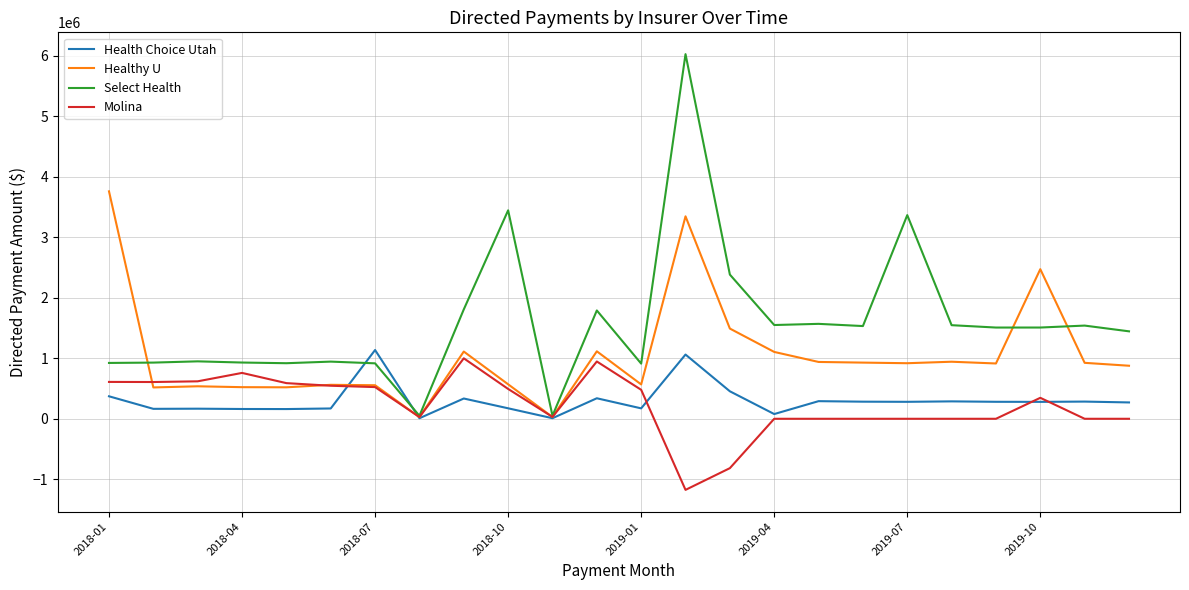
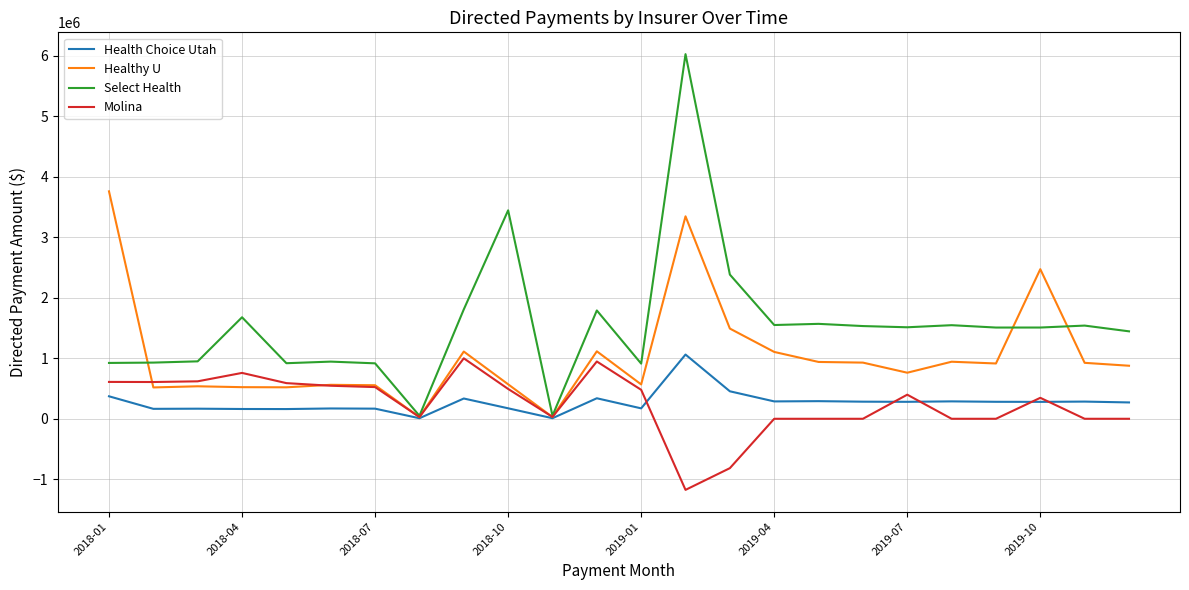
Select Health, 2018-04: 900000 -> 1700000
Health Choice Utah, 2018-07: 1100000 -> 200000
Health Choice Utah, 2019-04: 100000 -> 300000
Healthy U, 2019-07: 900000 -> 800000
Select Health, 2019-07: 3400000 -> 1500000
Molina, 2019-07: 0 -> 400000
